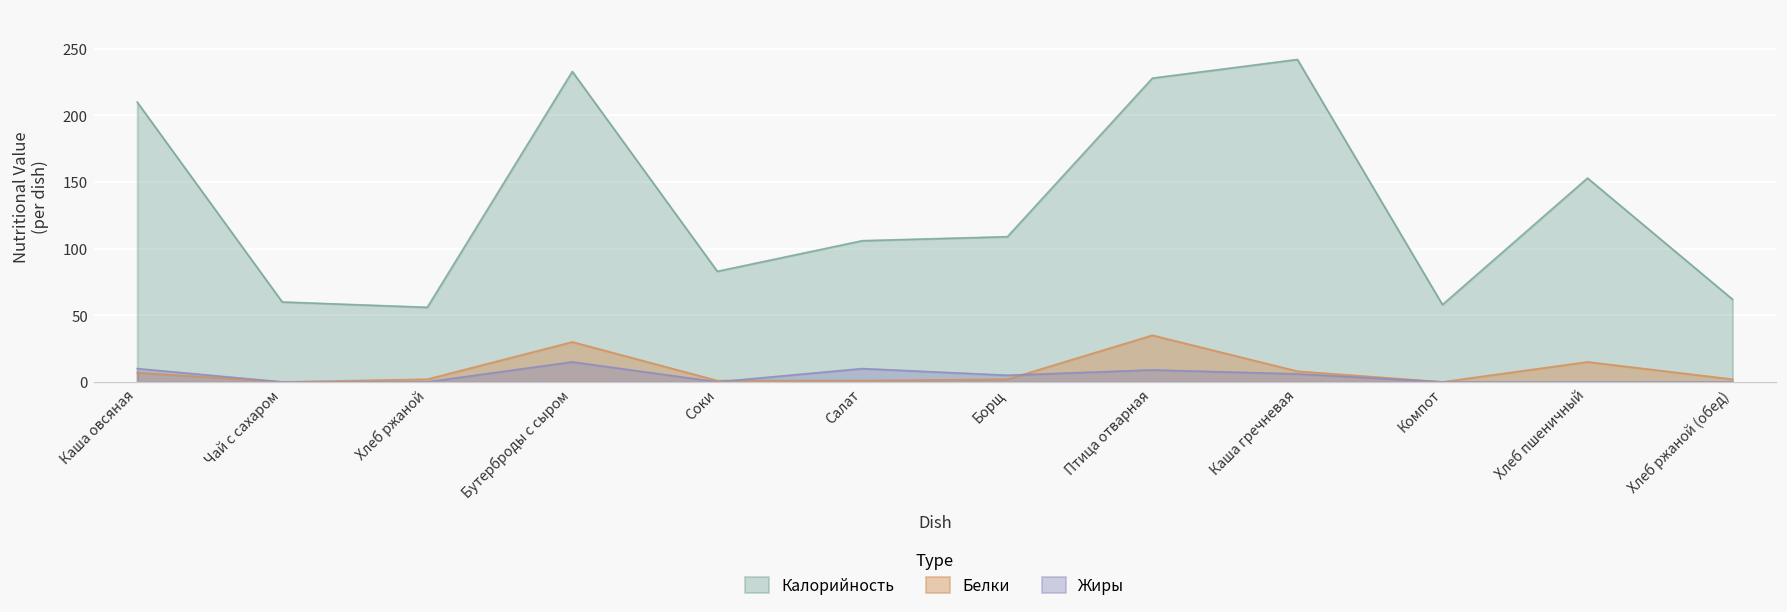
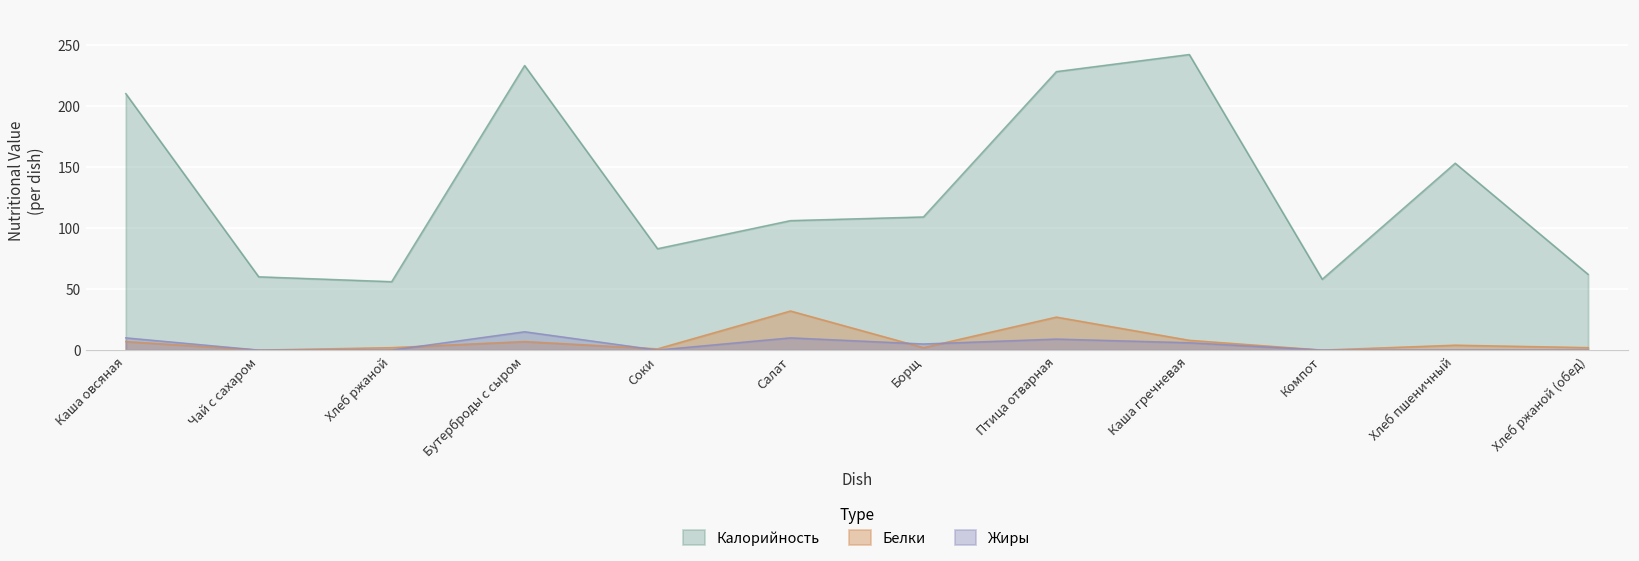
Белки, Бутерброды с сыром: 30 -> 7
Белки, Салат: 1 -> 32
Белки, Птица отварная: 35 -> 27
Белки, Хлеб пшеничный: 15 -> 4
